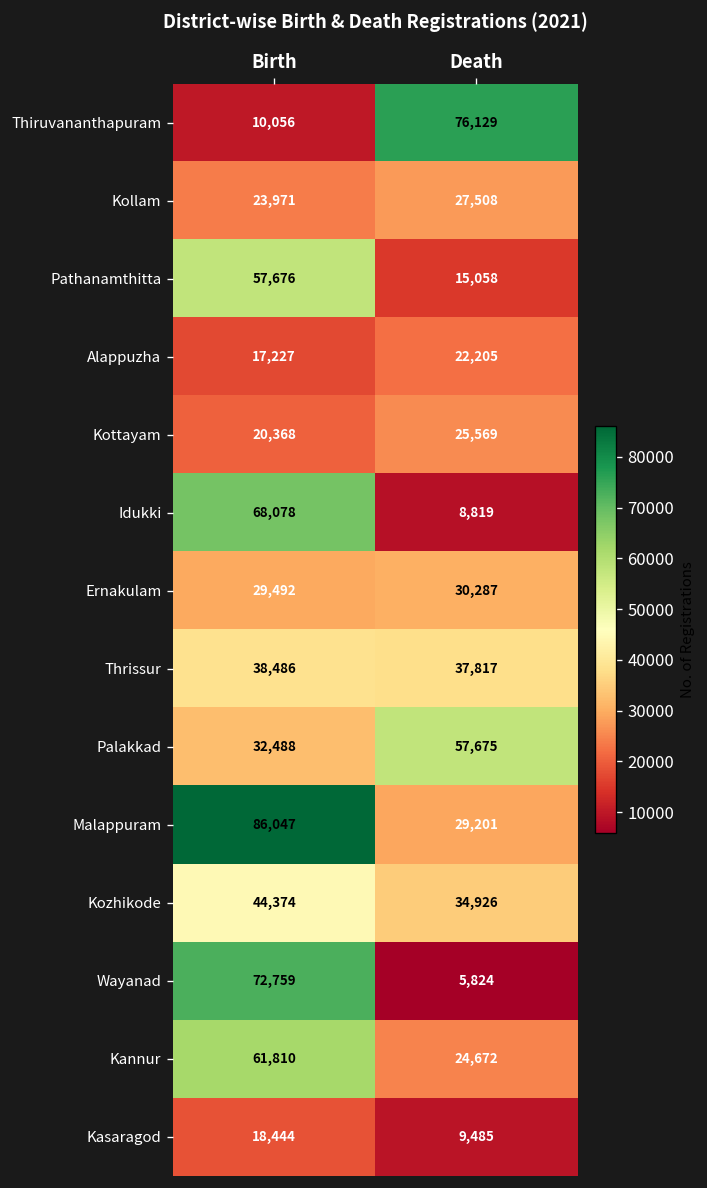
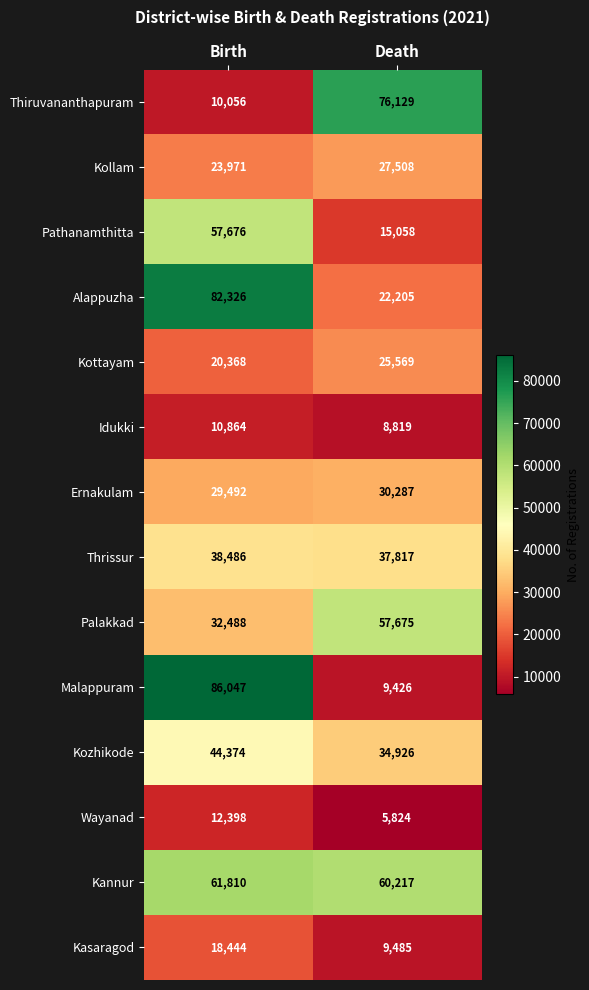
Alappuzha, Birth: 17,227 -> 82,326
Idukki, Birth: 68,078 -> 10,864
Malappuram, Death: 29,201 -> 9,426
Wayanad, Birth: 72,759 -> 12,398
Kannur, Death: 24,672 -> 60,217
